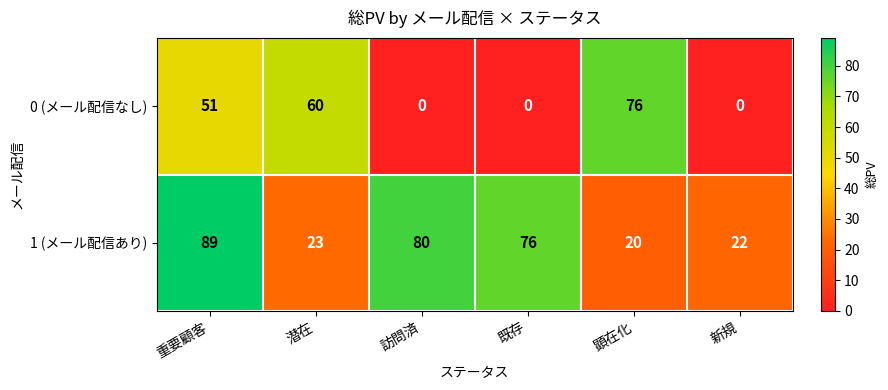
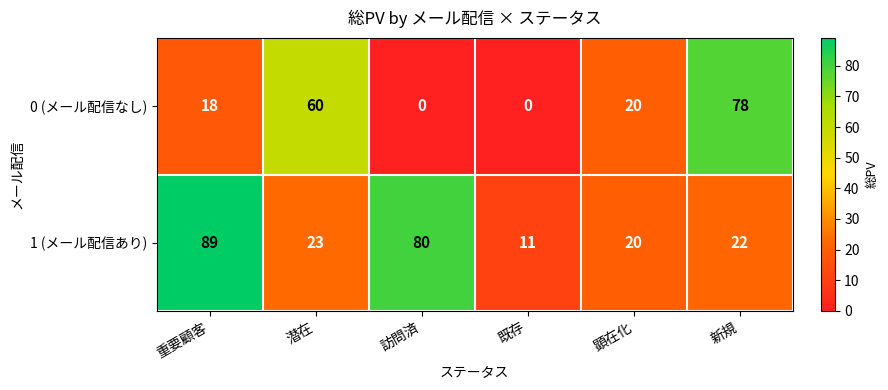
0 (メール配信なし), 重要顧客: 51 -> 18
0 (メール配信なし), 顕在化: 76 -> 20
0 (メール配信なし), 新規: 0 -> 78
1 (メール配信あり), 既存: 76 -> 11
